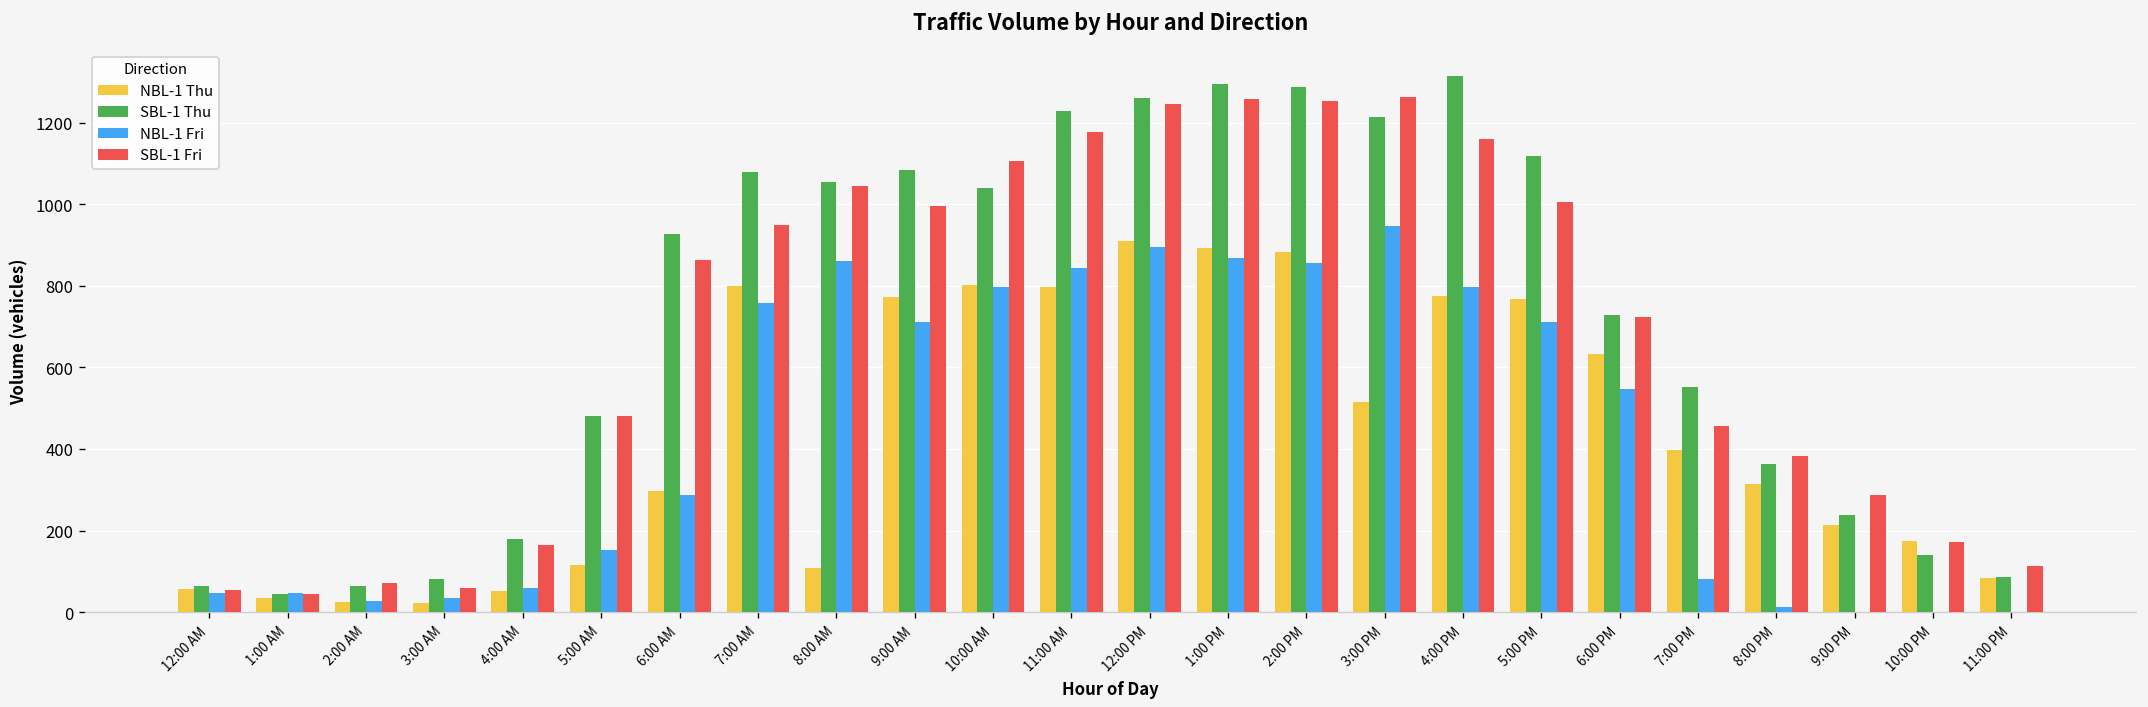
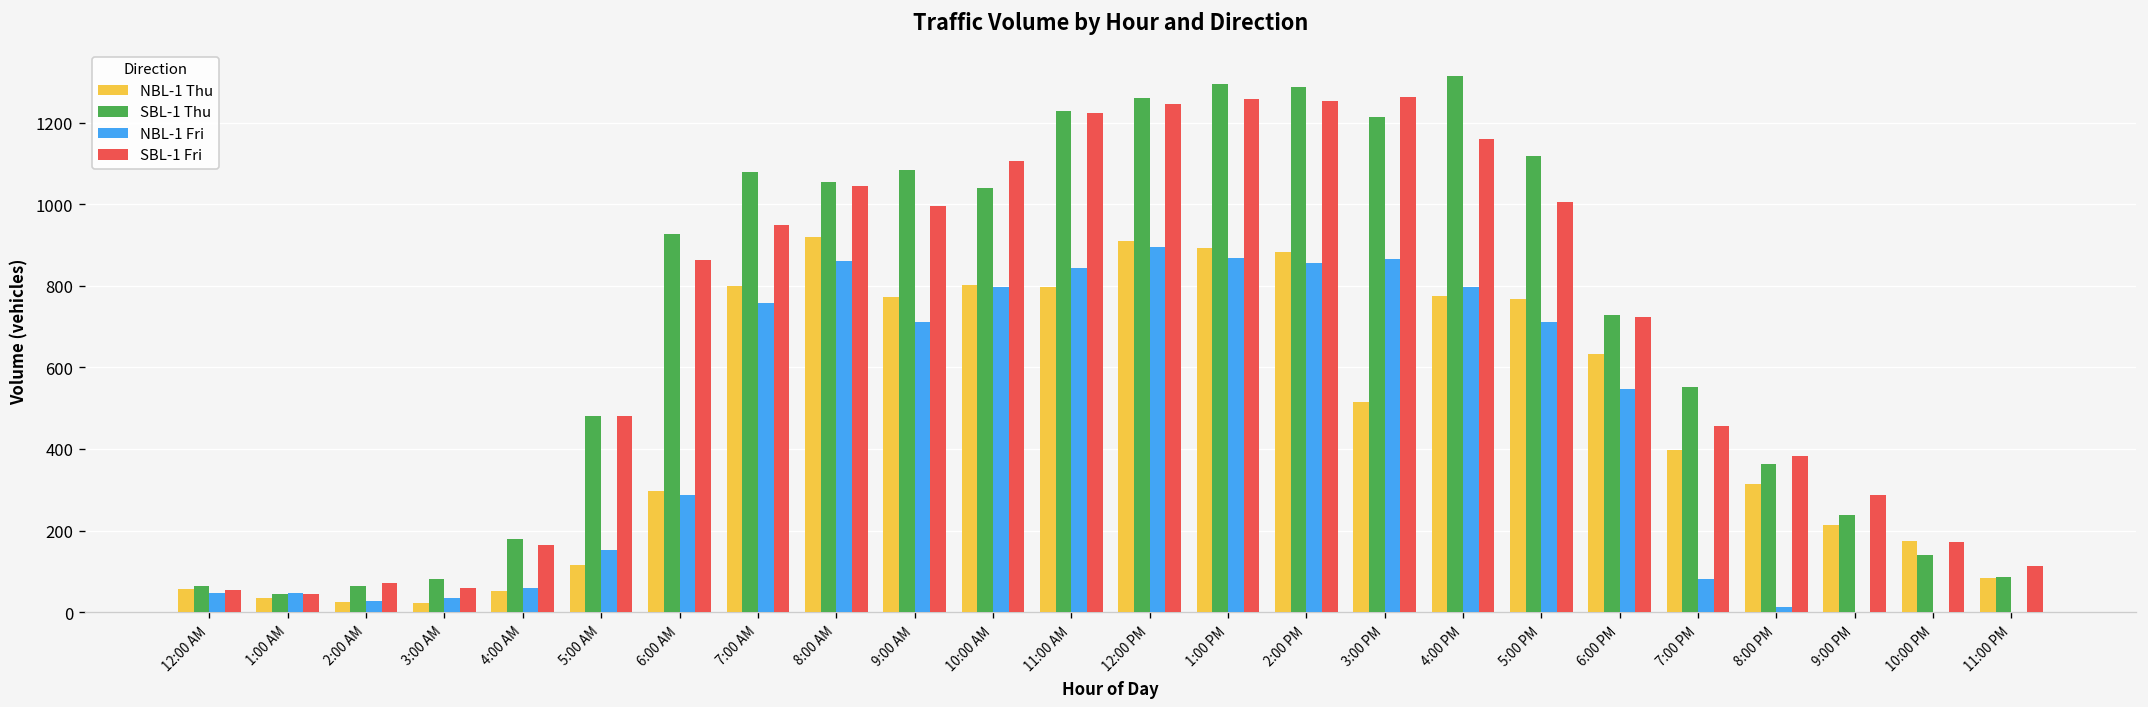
NBL-1 Thu, 8:00 AM: 110 -> 920
SBL-1 Fri, 11:00 AM: 1180 -> 1220
NBL-1 Fri, 3:00 PM: 950 -> 870
